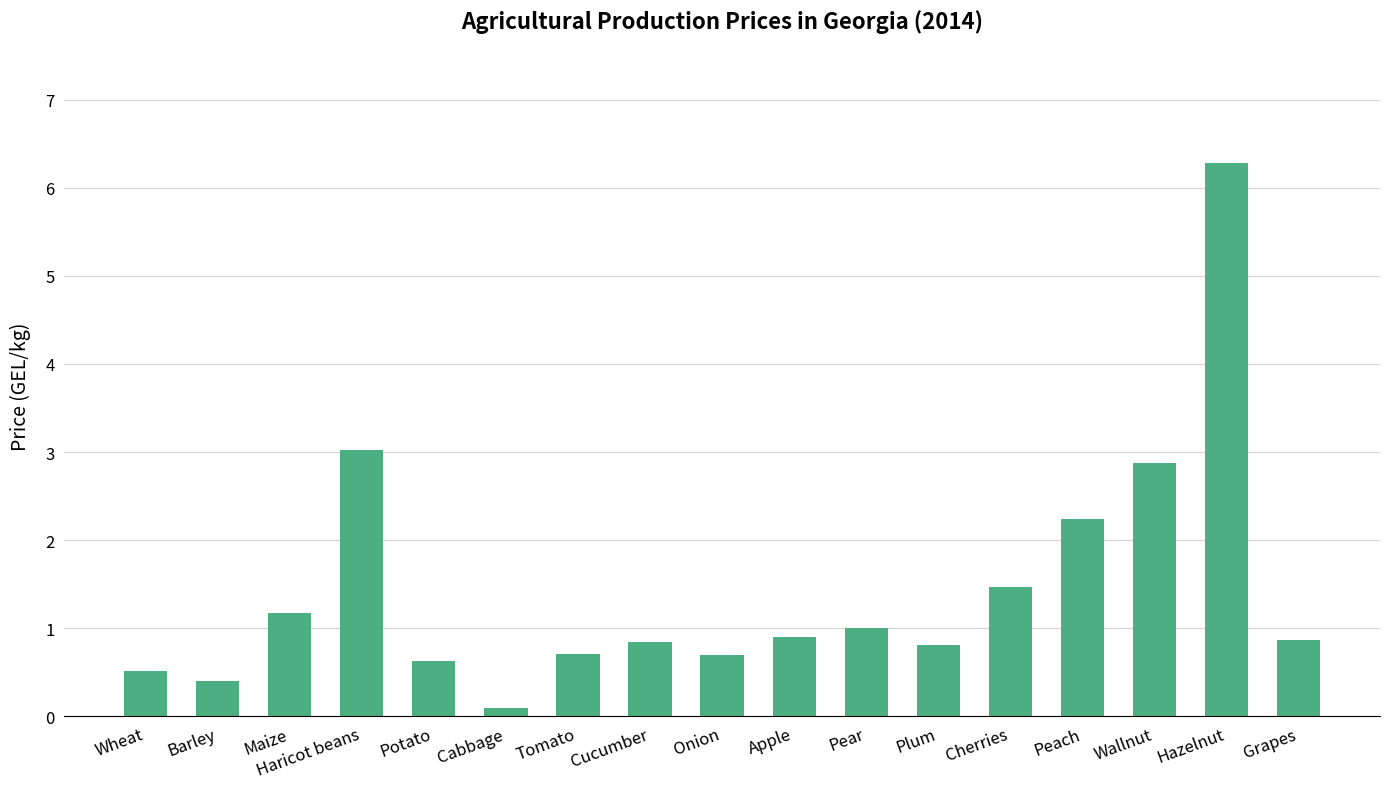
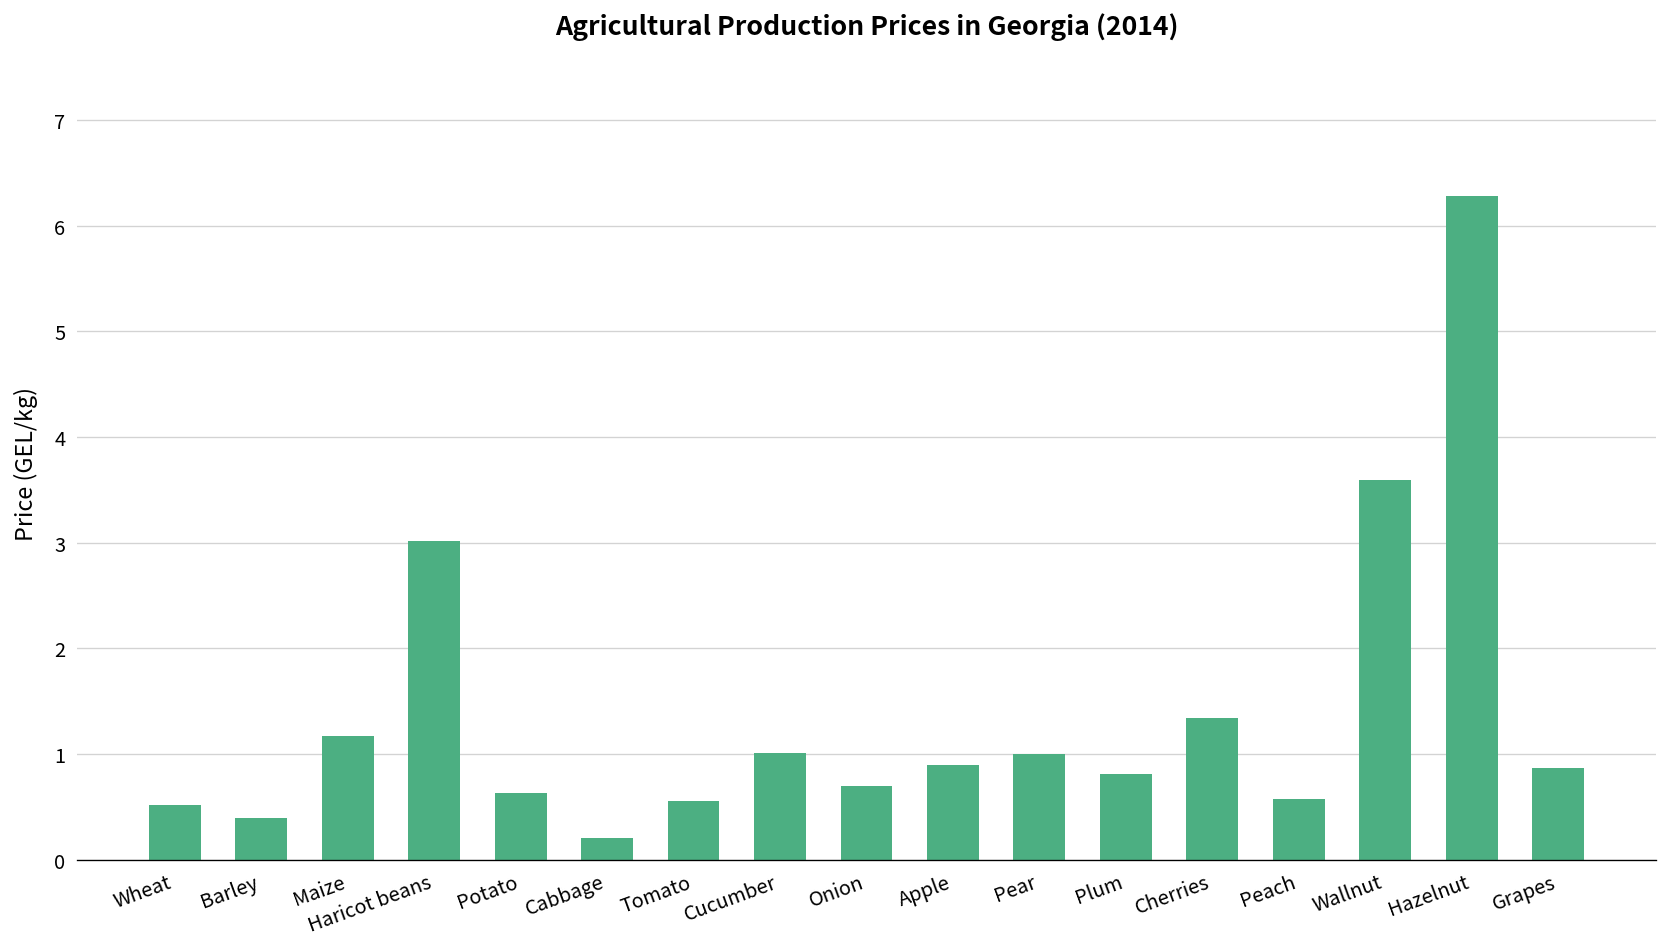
Cabbage: 0.1 -> 0.2
Tomato: 0.7 -> 0.6
Cucumber: 0.8 -> 1.0
Cherries: 1.5 -> 1.3
Peach: 2.2 -> 0.6
Wallnut: 2.9 -> 3.6
